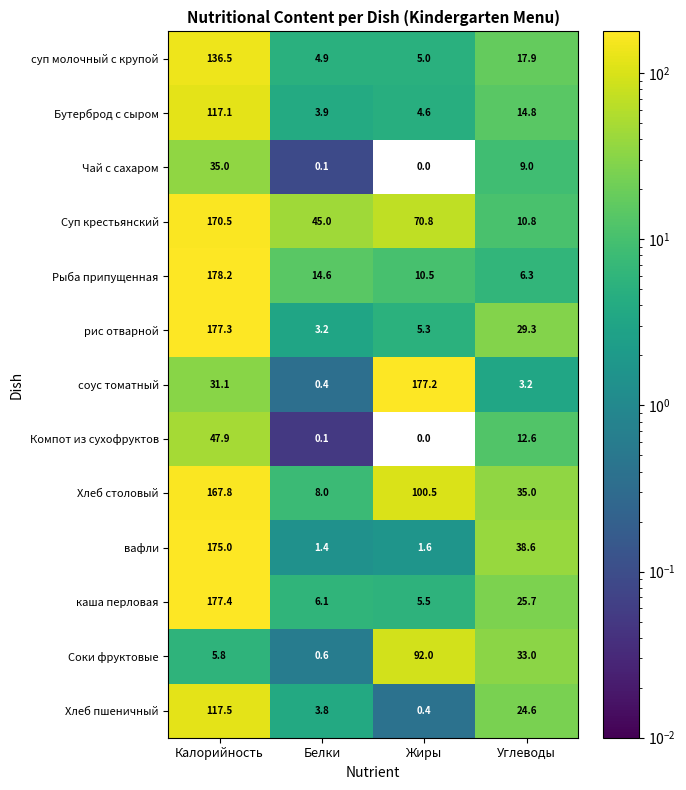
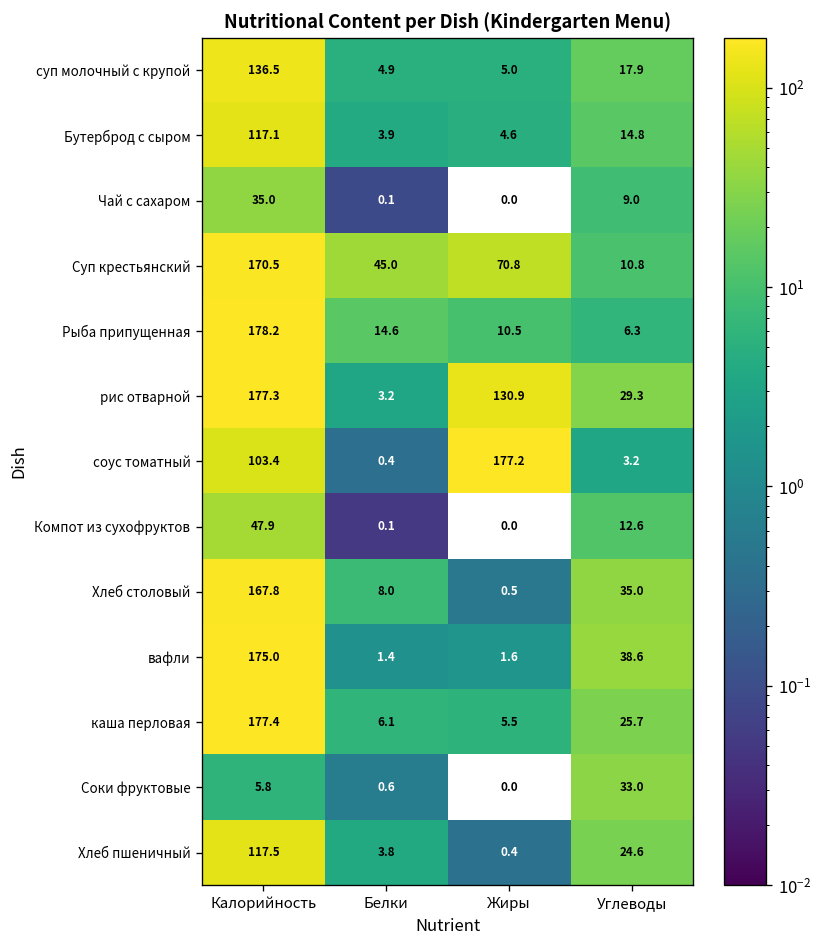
рис отварной, Жиры: 5.3 -> 130.9
соус томатный, Калорийность: 31.1 -> 103.4
Хлеб столовый, Жиры: 100.5 -> 0.5
Соки фруктовые, Жиры: 92.0 -> 0.0
